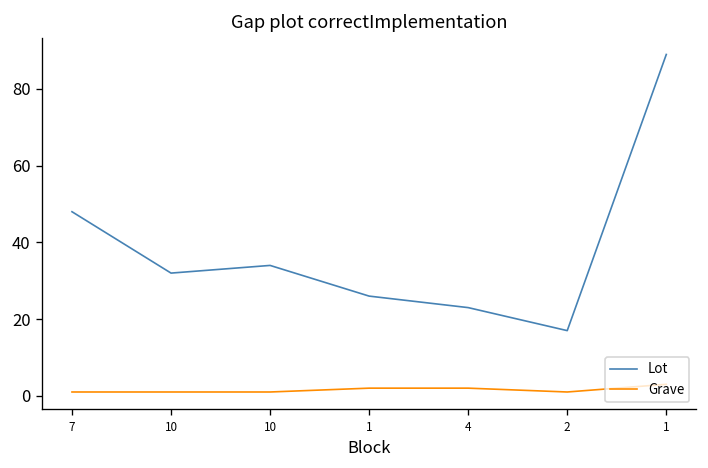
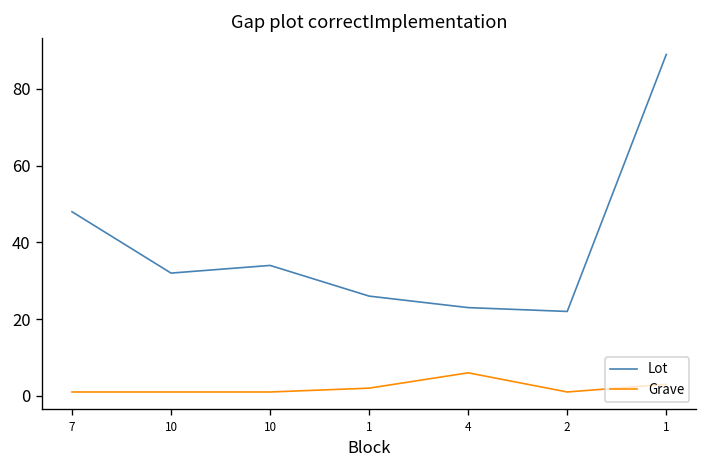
Grave, 4: 2 -> 6
Lot, 2: 17 -> 22
